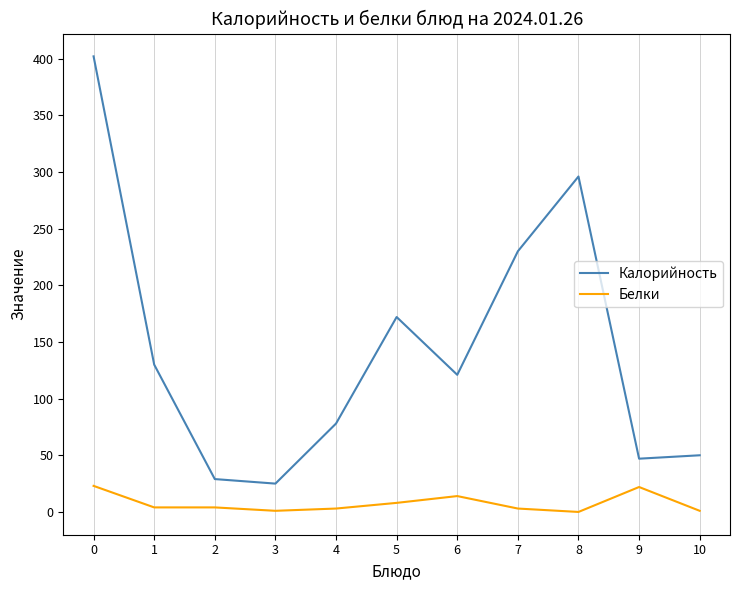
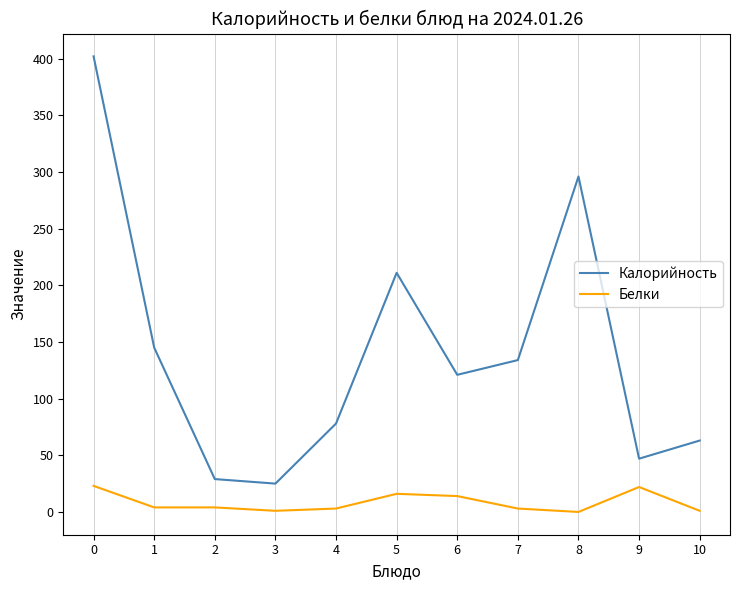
Калорийность, 1: 130 -> 145
Калорийность, 5: 172 -> 211
Белки, 5: 8 -> 16
Калорийность, 7: 230 -> 134
Калорийность, 10: 50 -> 63
